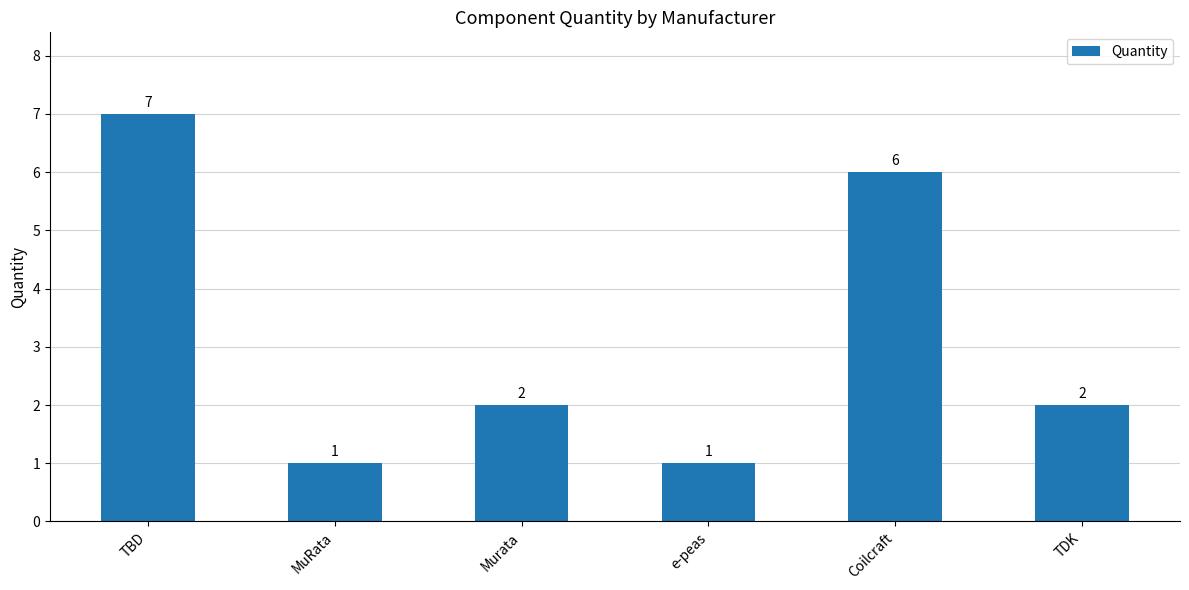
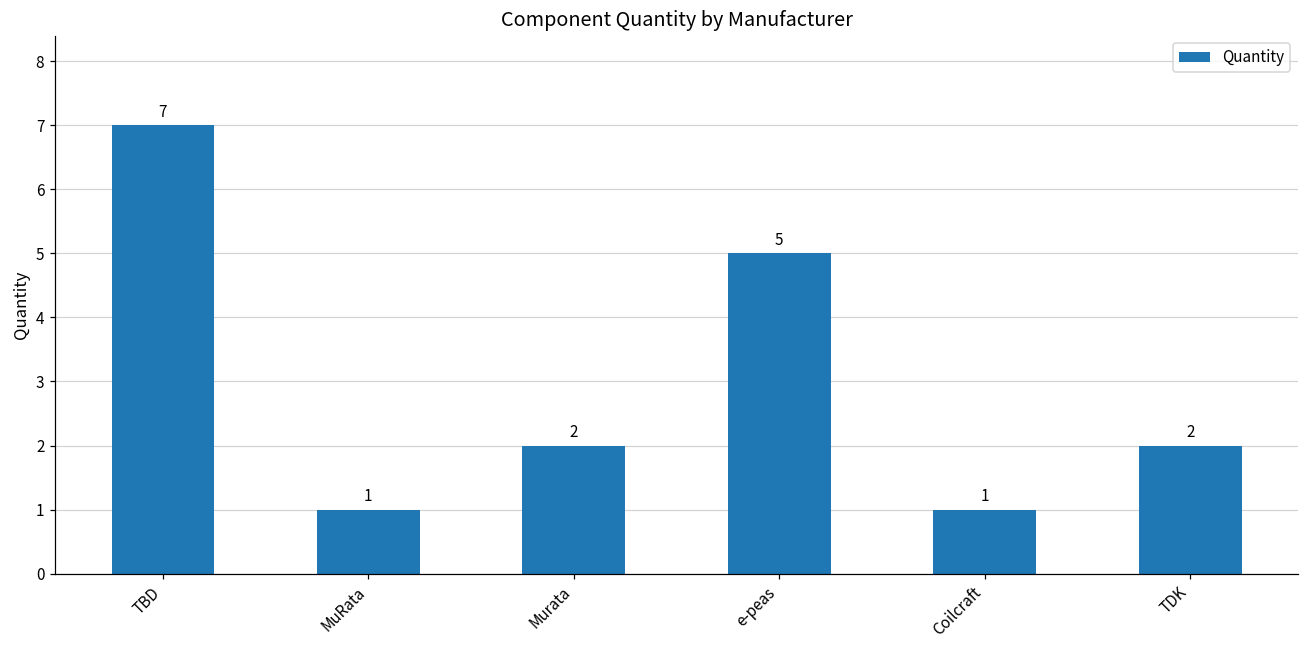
e-peas: 1 -> 5
Coilcraft: 6 -> 1
